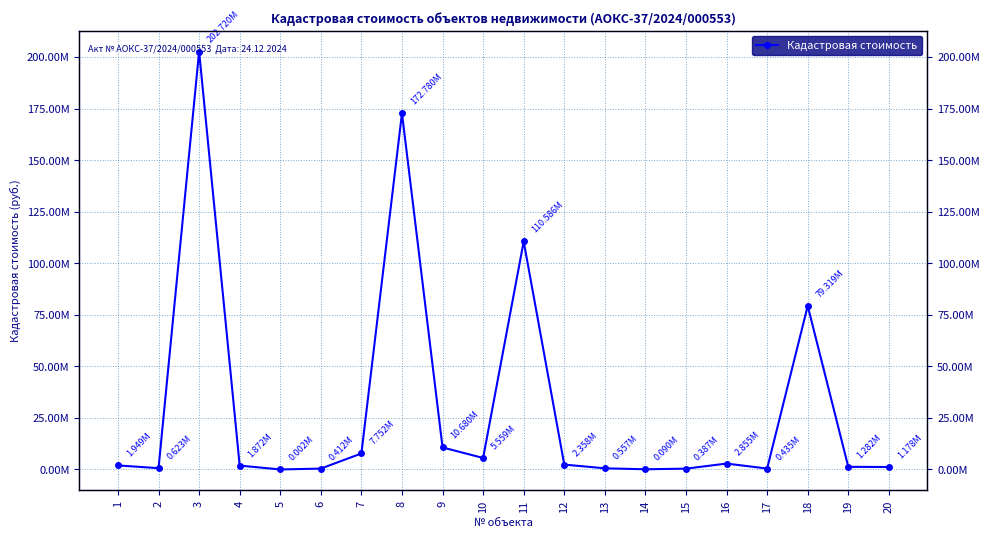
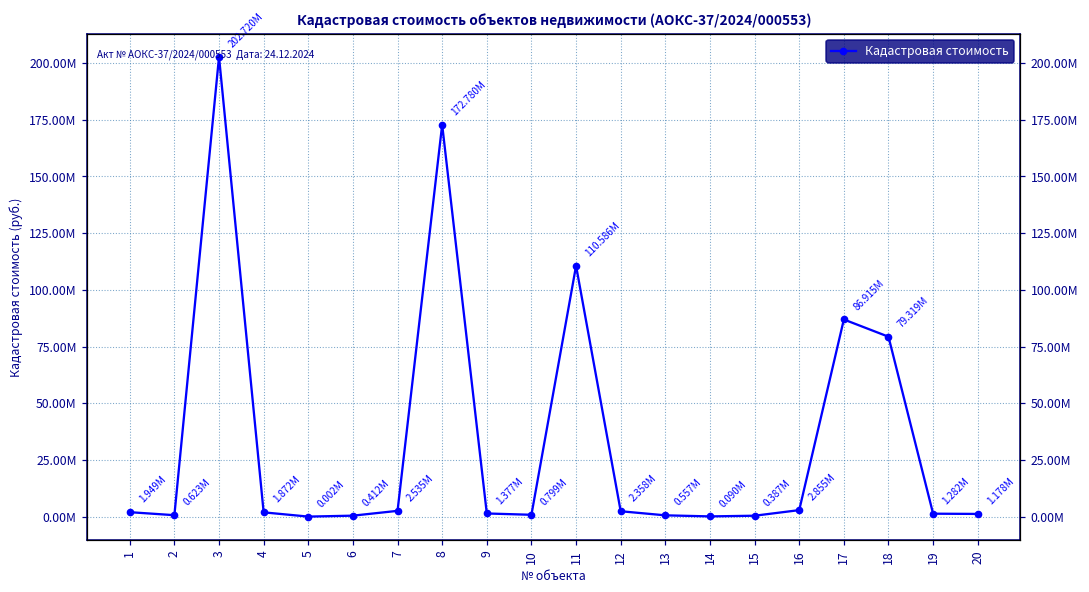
7: 7.752M -> 2.535M
9: 10.680M -> 1.377M
10: 5.559M -> 0.799M
17: 0.435M -> 86.915M
